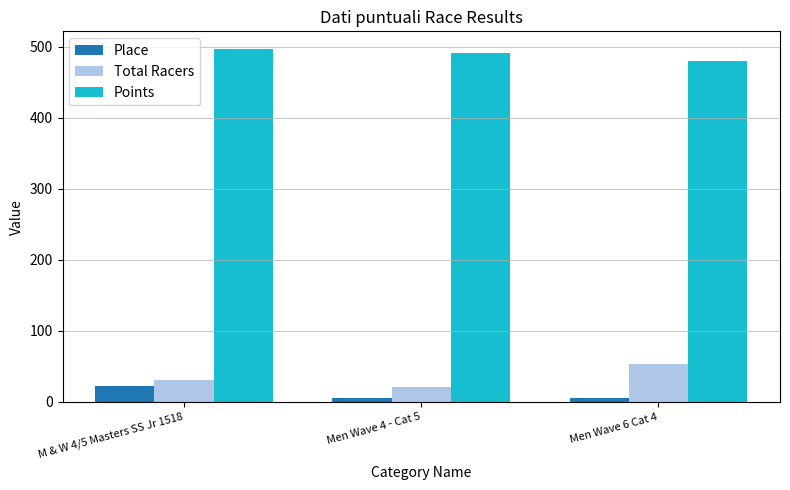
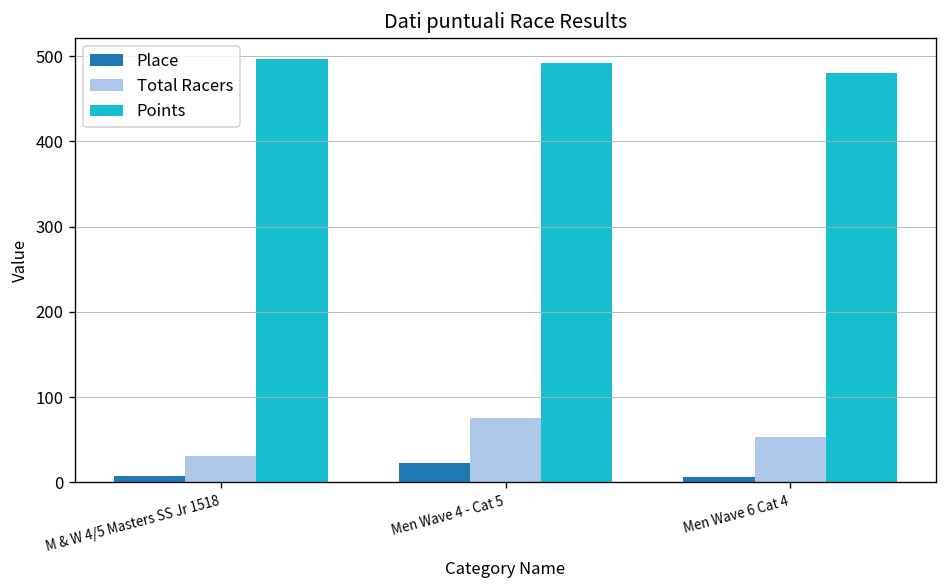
Place, M & W 4/5 Masters SS Jr 1518: 20 -> 10
Place, Men Wave 4 - Cat 5: 10 -> 20
Total Racers, Men Wave 4 - Cat 5: 20 -> 80
